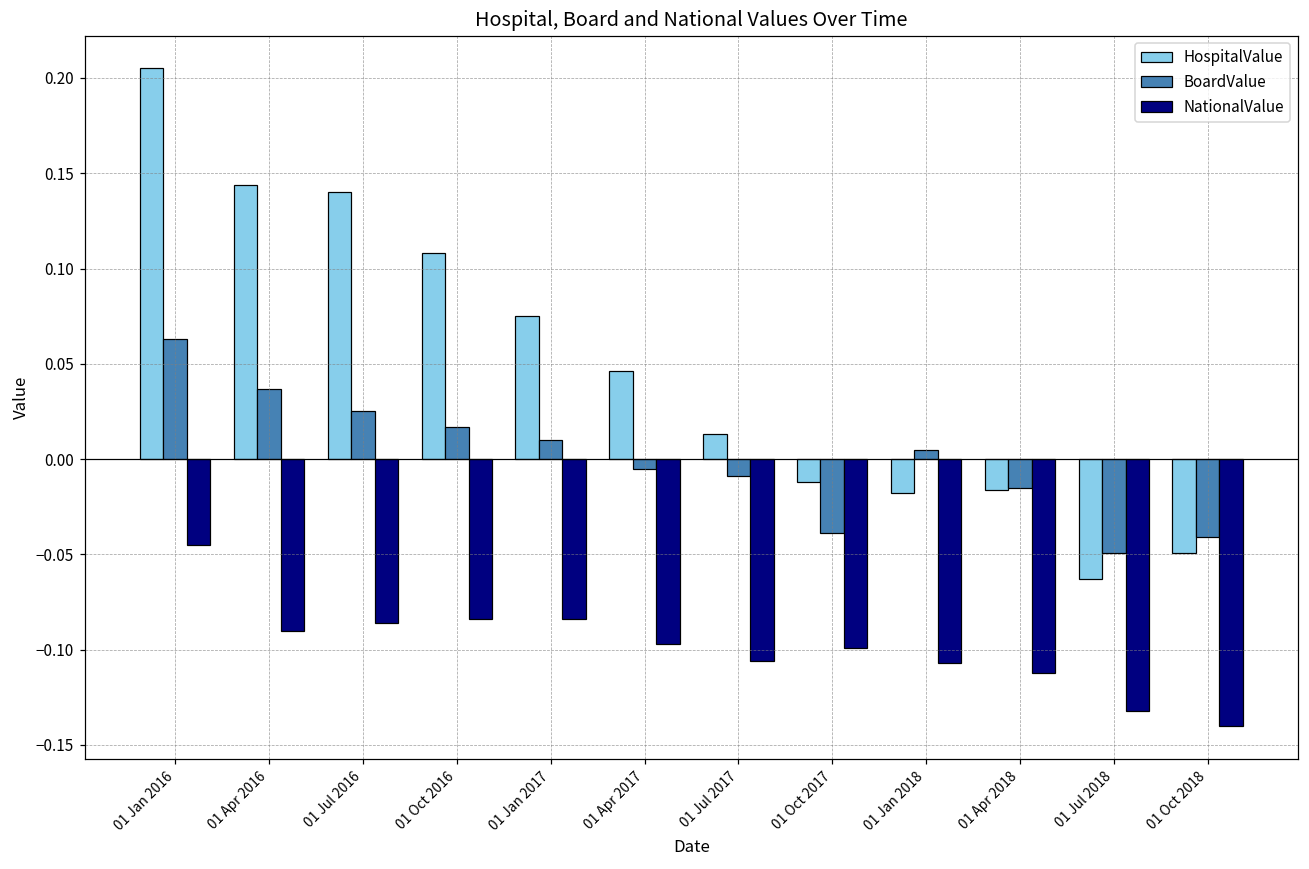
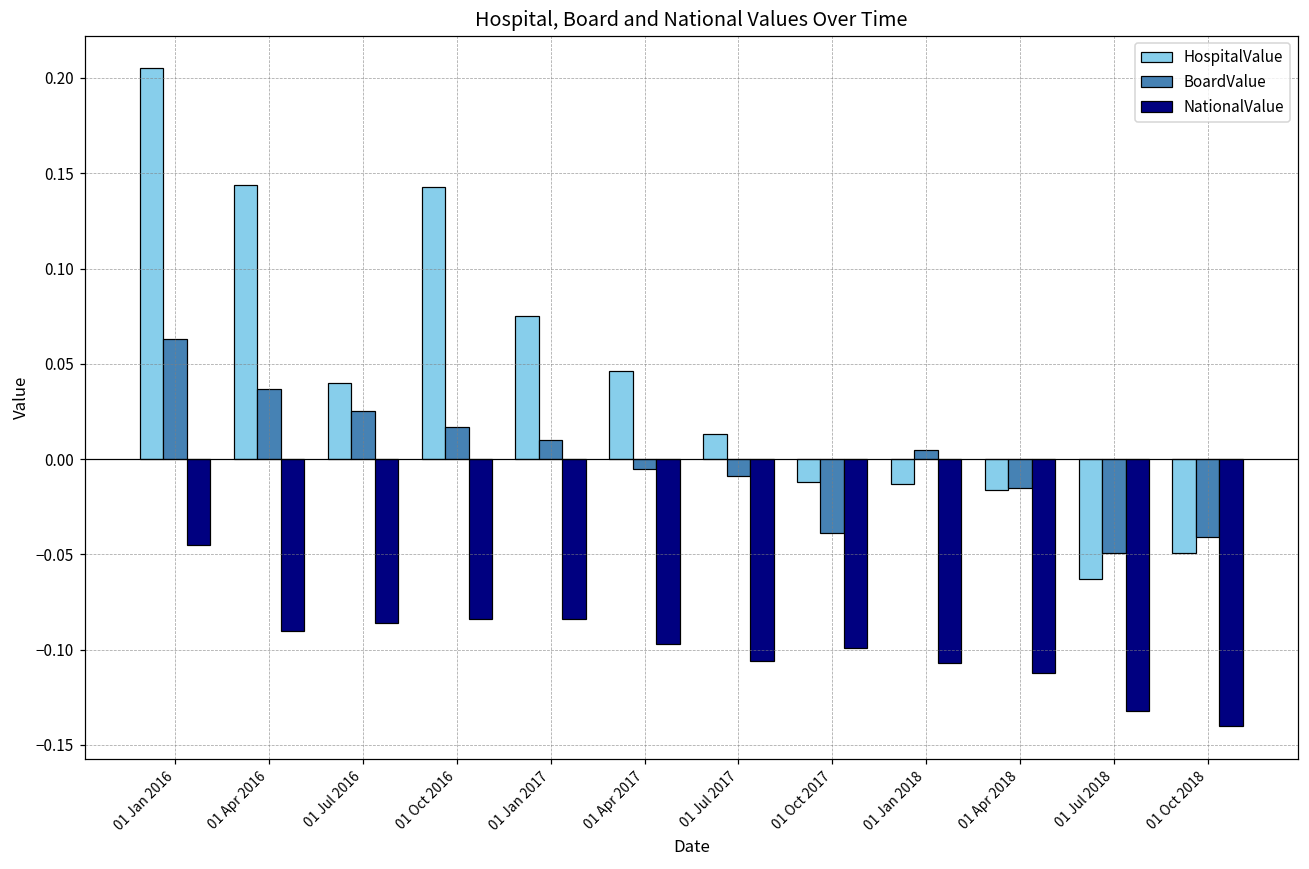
HospitalValue, 01 Jul 2016: 0.14 -> 0.04
HospitalValue, 01 Oct 2016: 0.108 -> 0.143
HospitalValue, 01 Jan 2018: -0.018 -> -0.013
